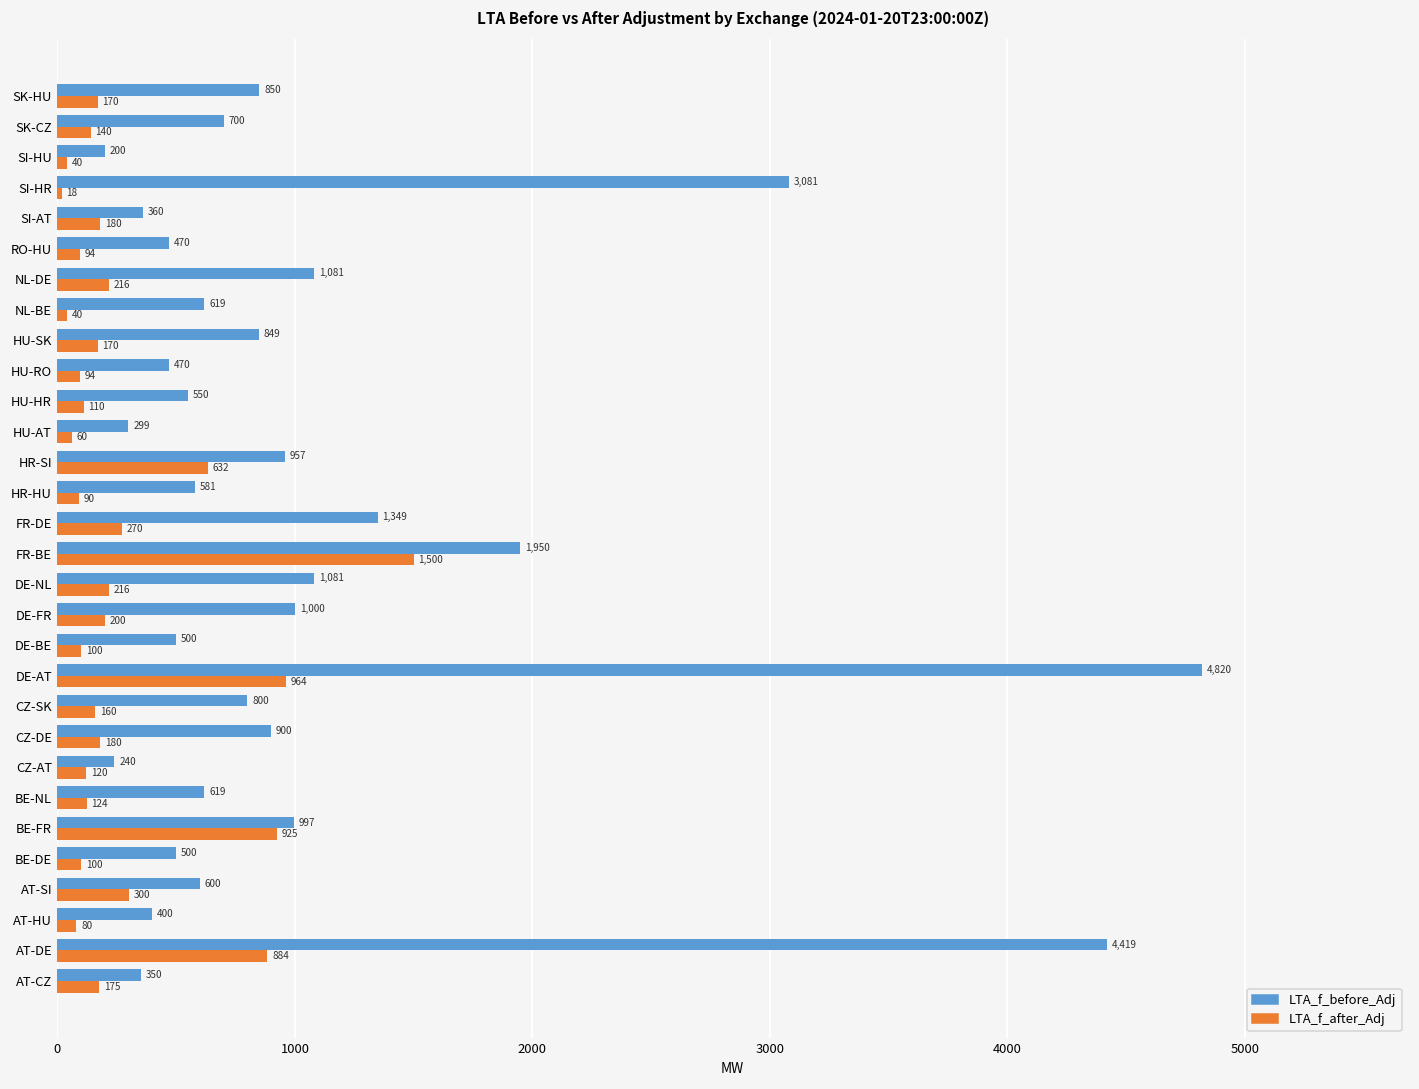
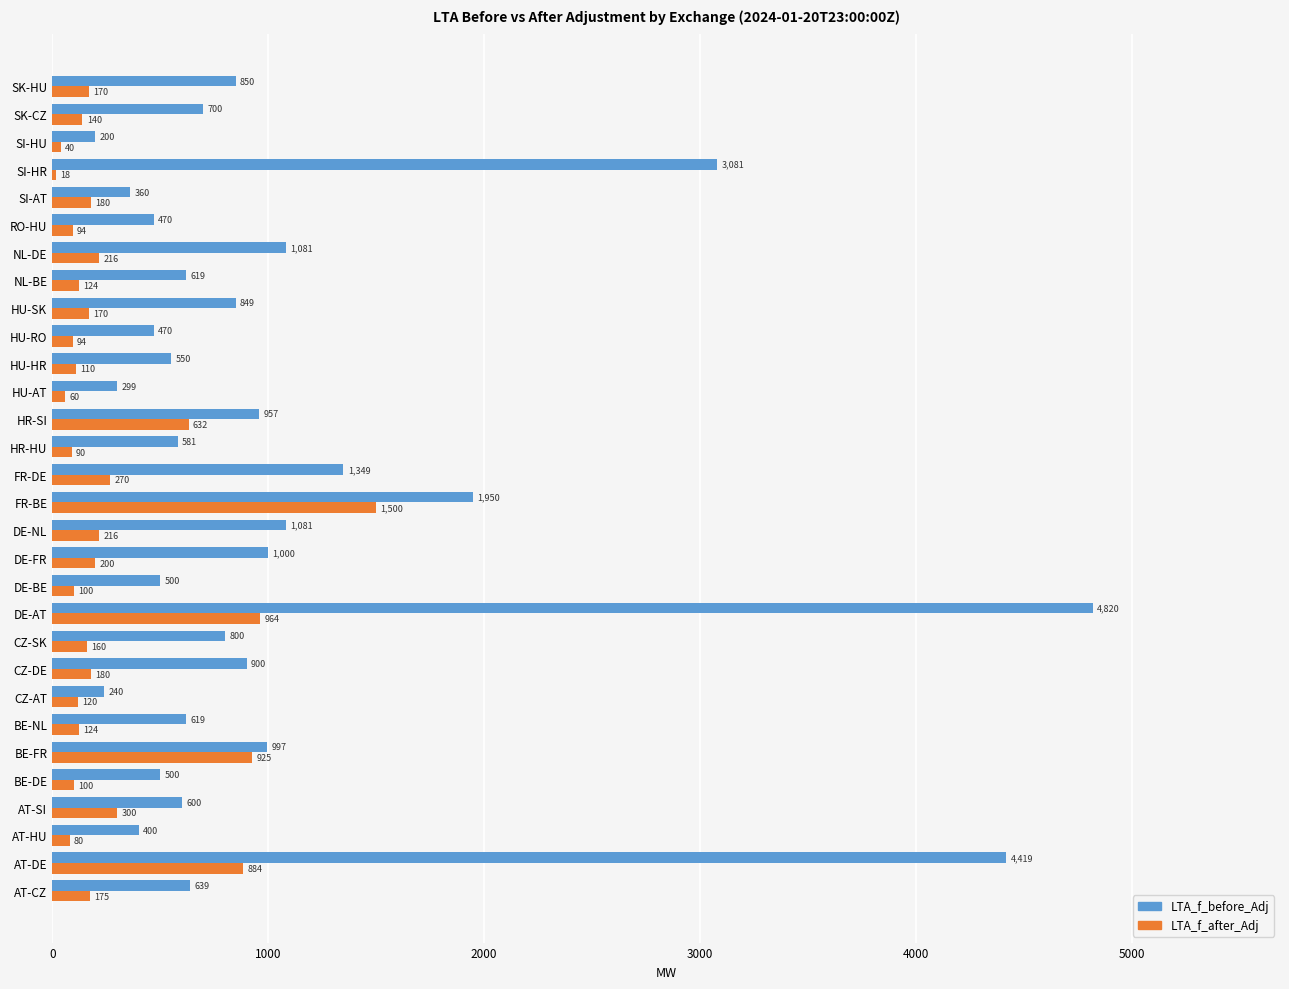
LTA_f_after_Adj, NL-BE: 40 -> 124
LTA_f_before_Adj, AT-CZ: 350 -> 639
